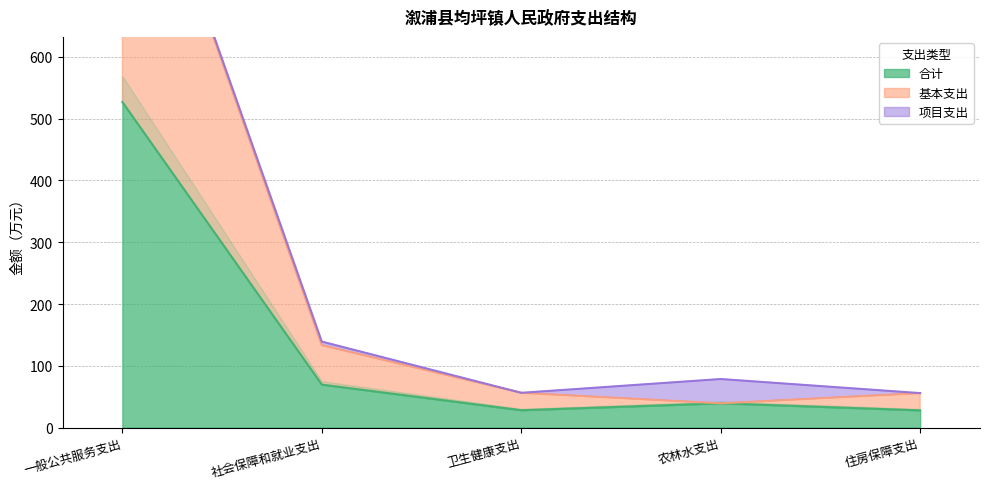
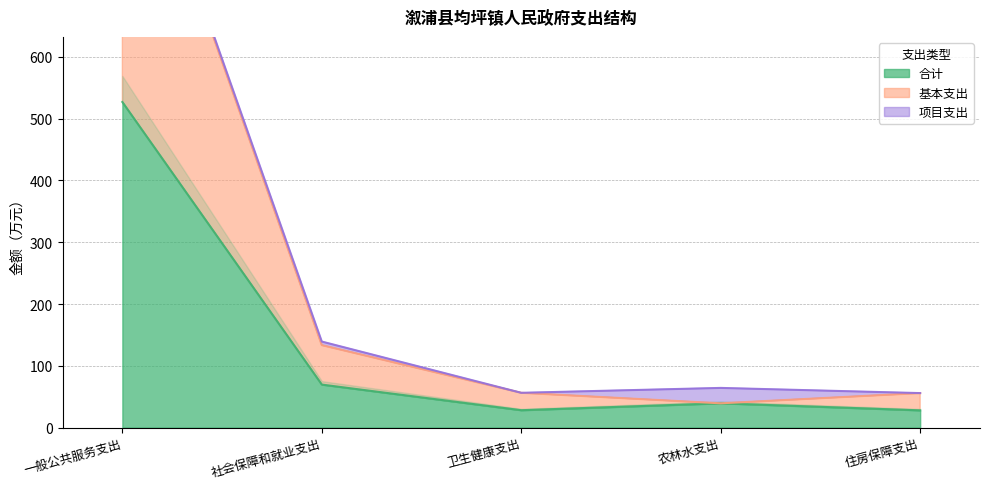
项目支出, 农林水支出: 40 -> 20
